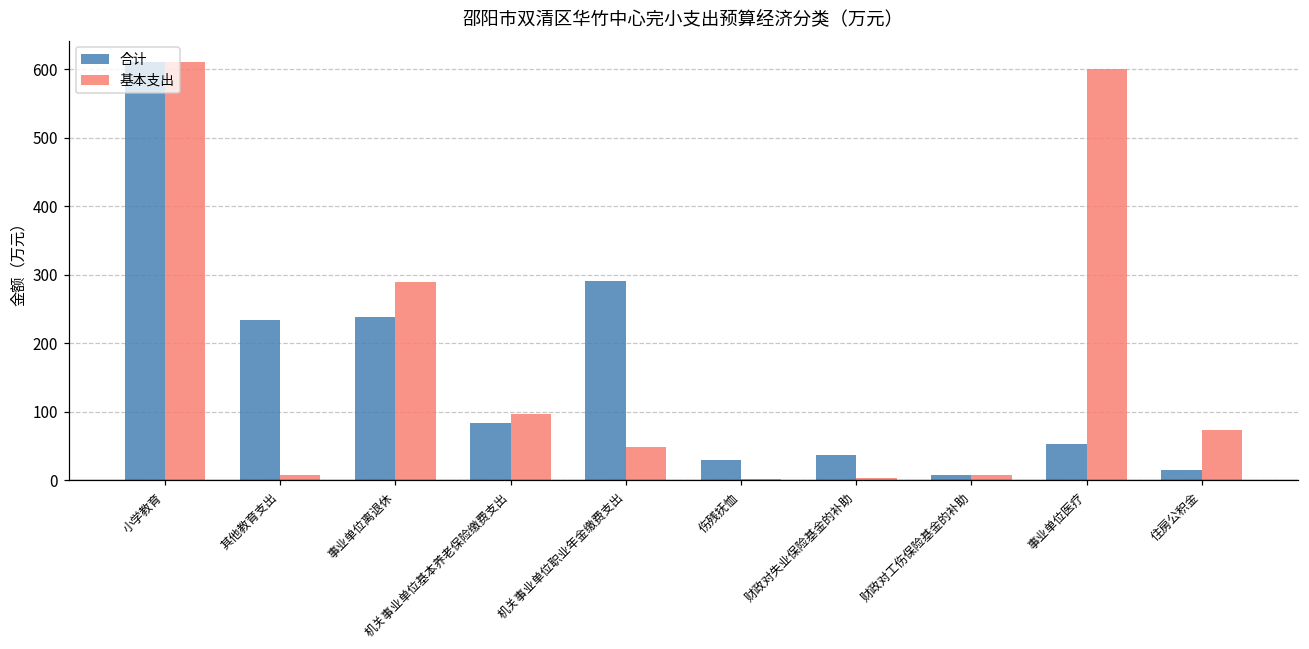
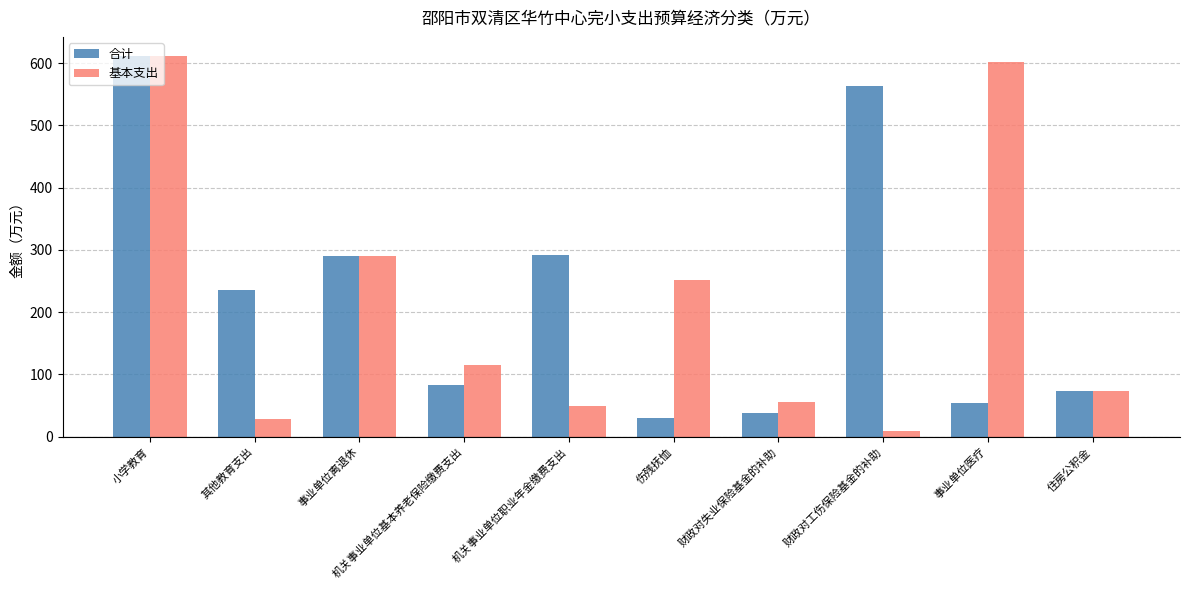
基本支出, 其他教育支出: 10 -> 30
合计, 事业单位离退休: 240 -> 290
基本支出, 机关事业单位基本养老保险缴费支出: 100 -> 110
基本支出, 伤残抚恤: 0 -> 250
基本支出, 财政对失业保险基金的补助: 0 -> 60
合计, 财政对工伤保险基金的补助: 10 -> 560
合计, 住房公积金: 20 -> 70
